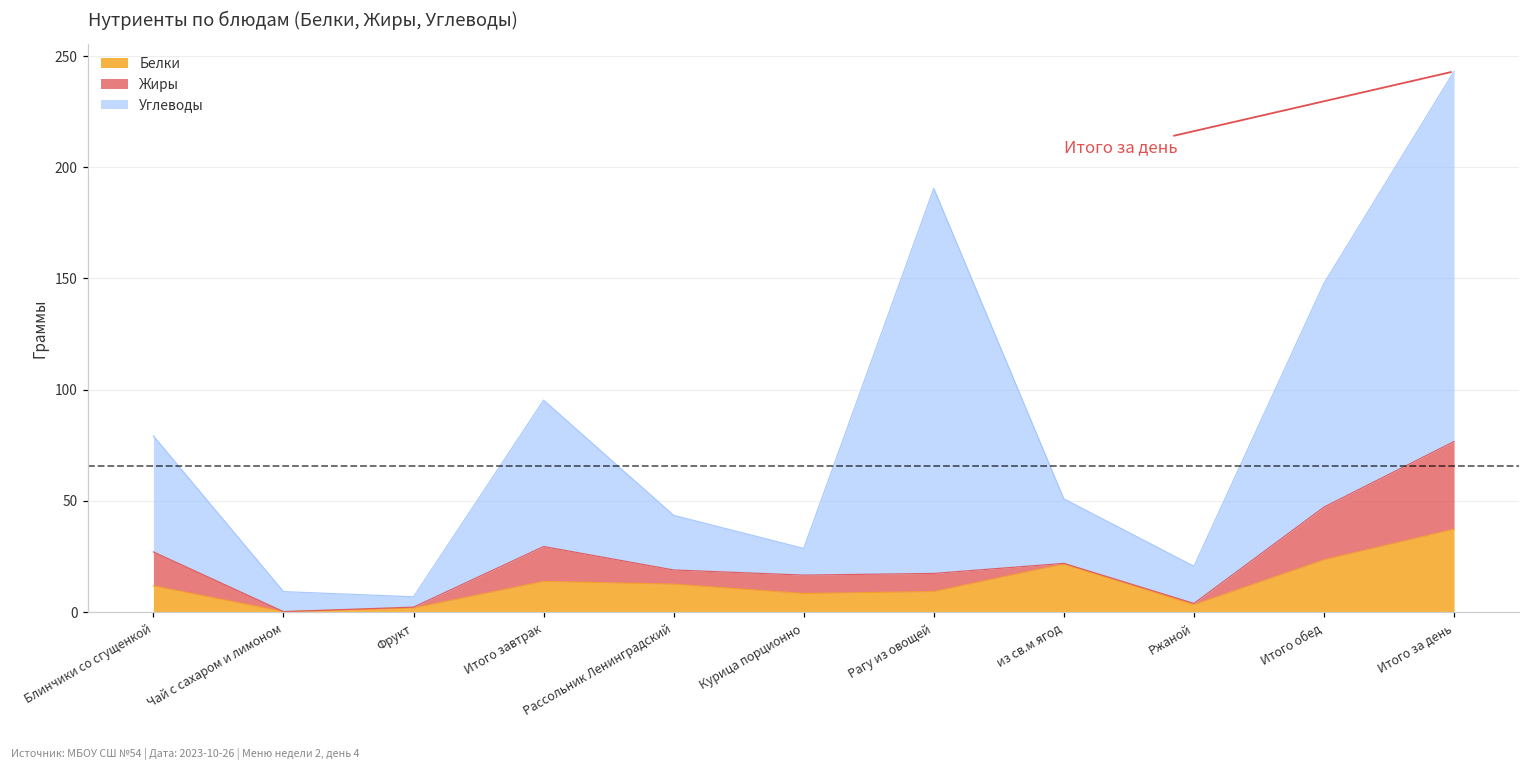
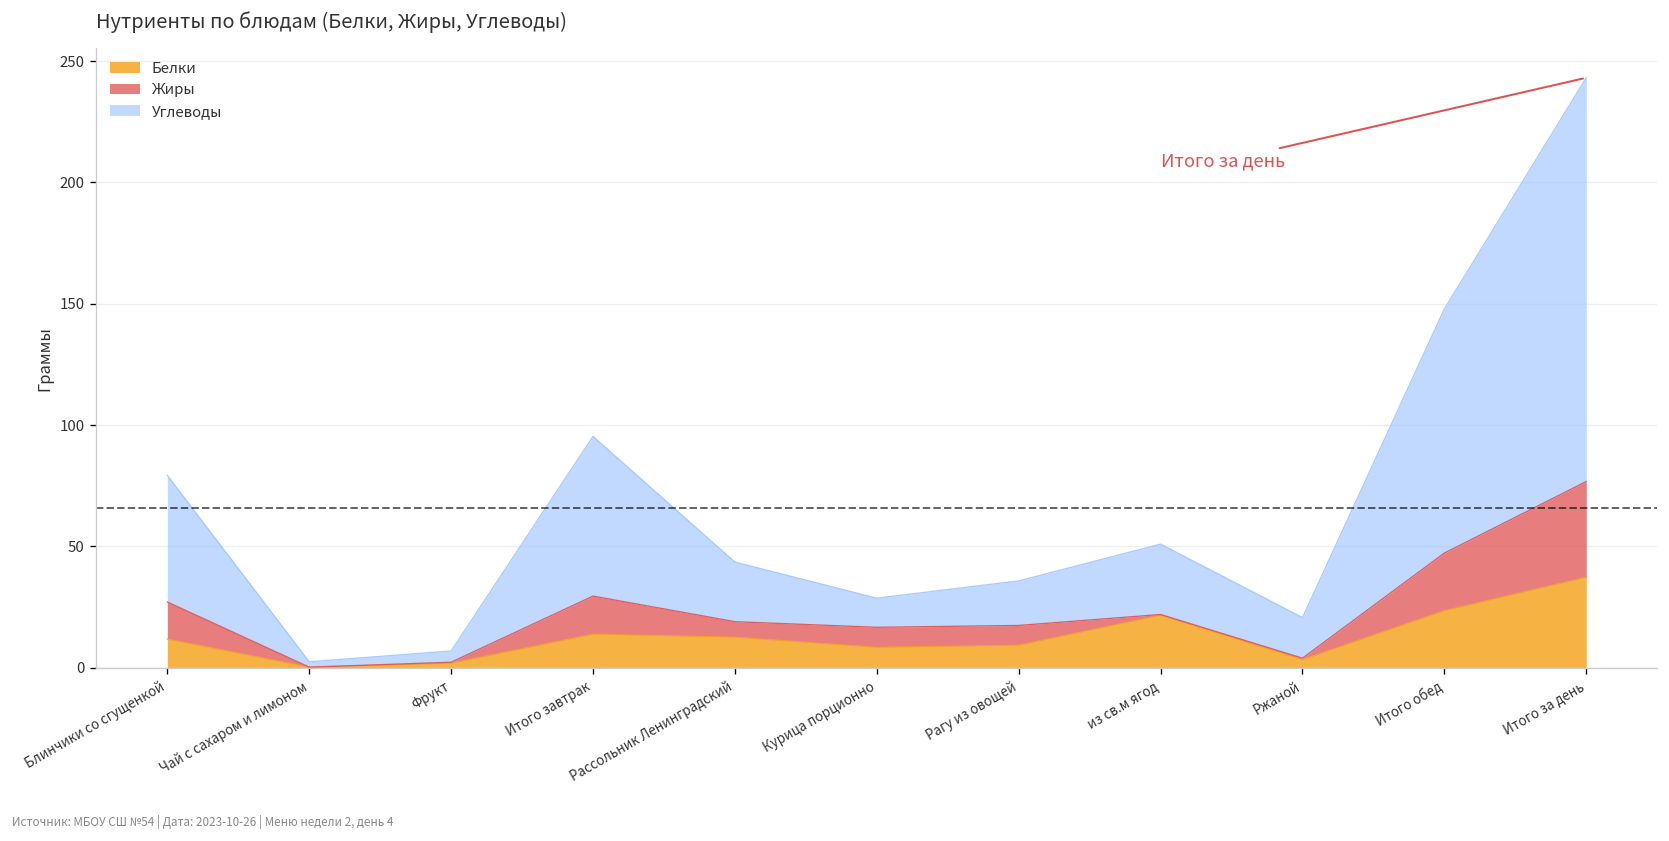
Углеводы, Чай с сахаром и лимоном: 9 -> 2
Углеводы, Рагу из овощей: 173 -> 18
